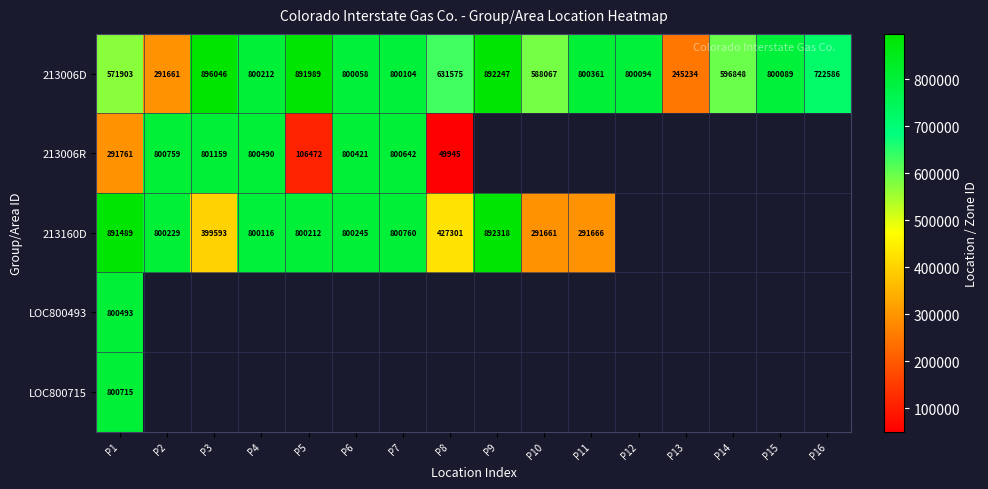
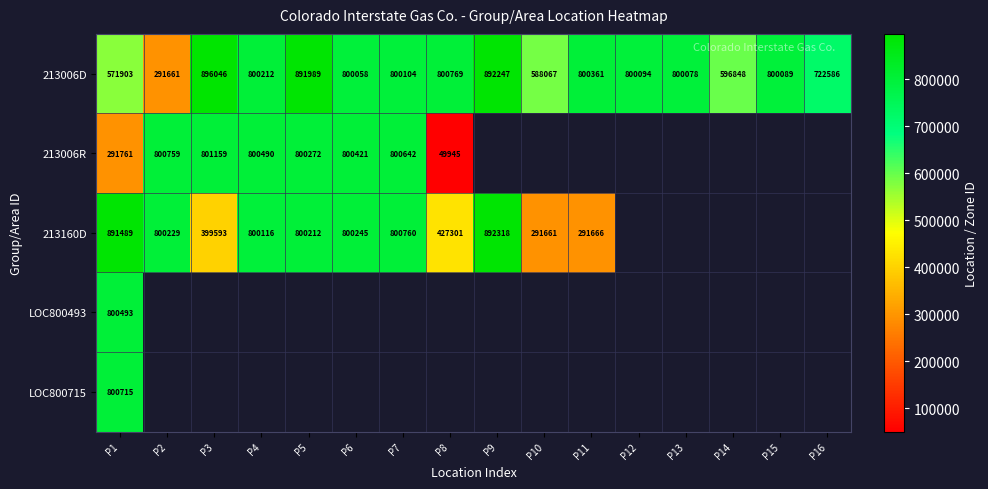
213006D, P8: 631575 -> 800769
213006D, P13: 245234 -> 800078
213006R, P5: 106472 -> 800272
